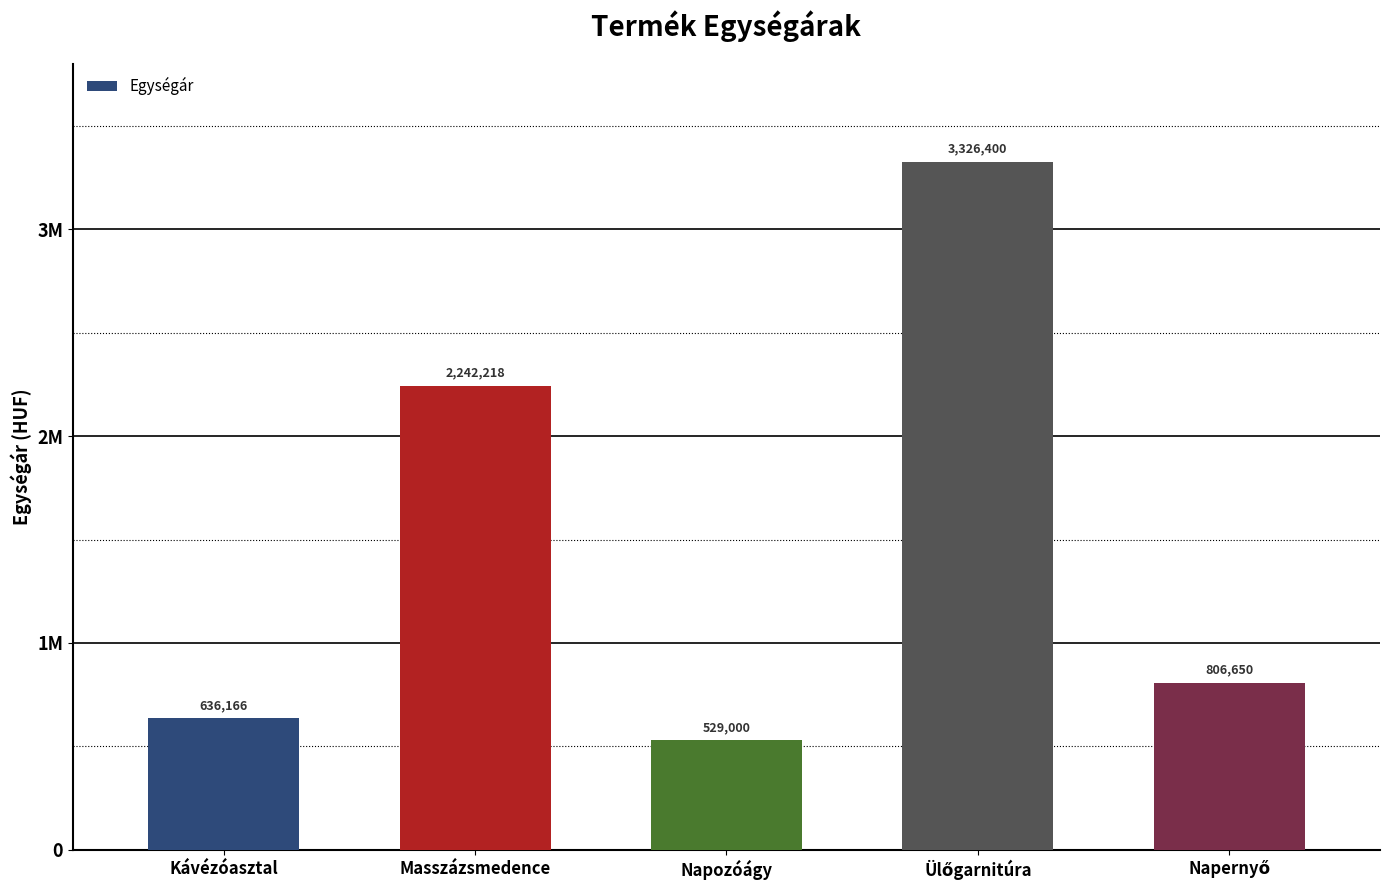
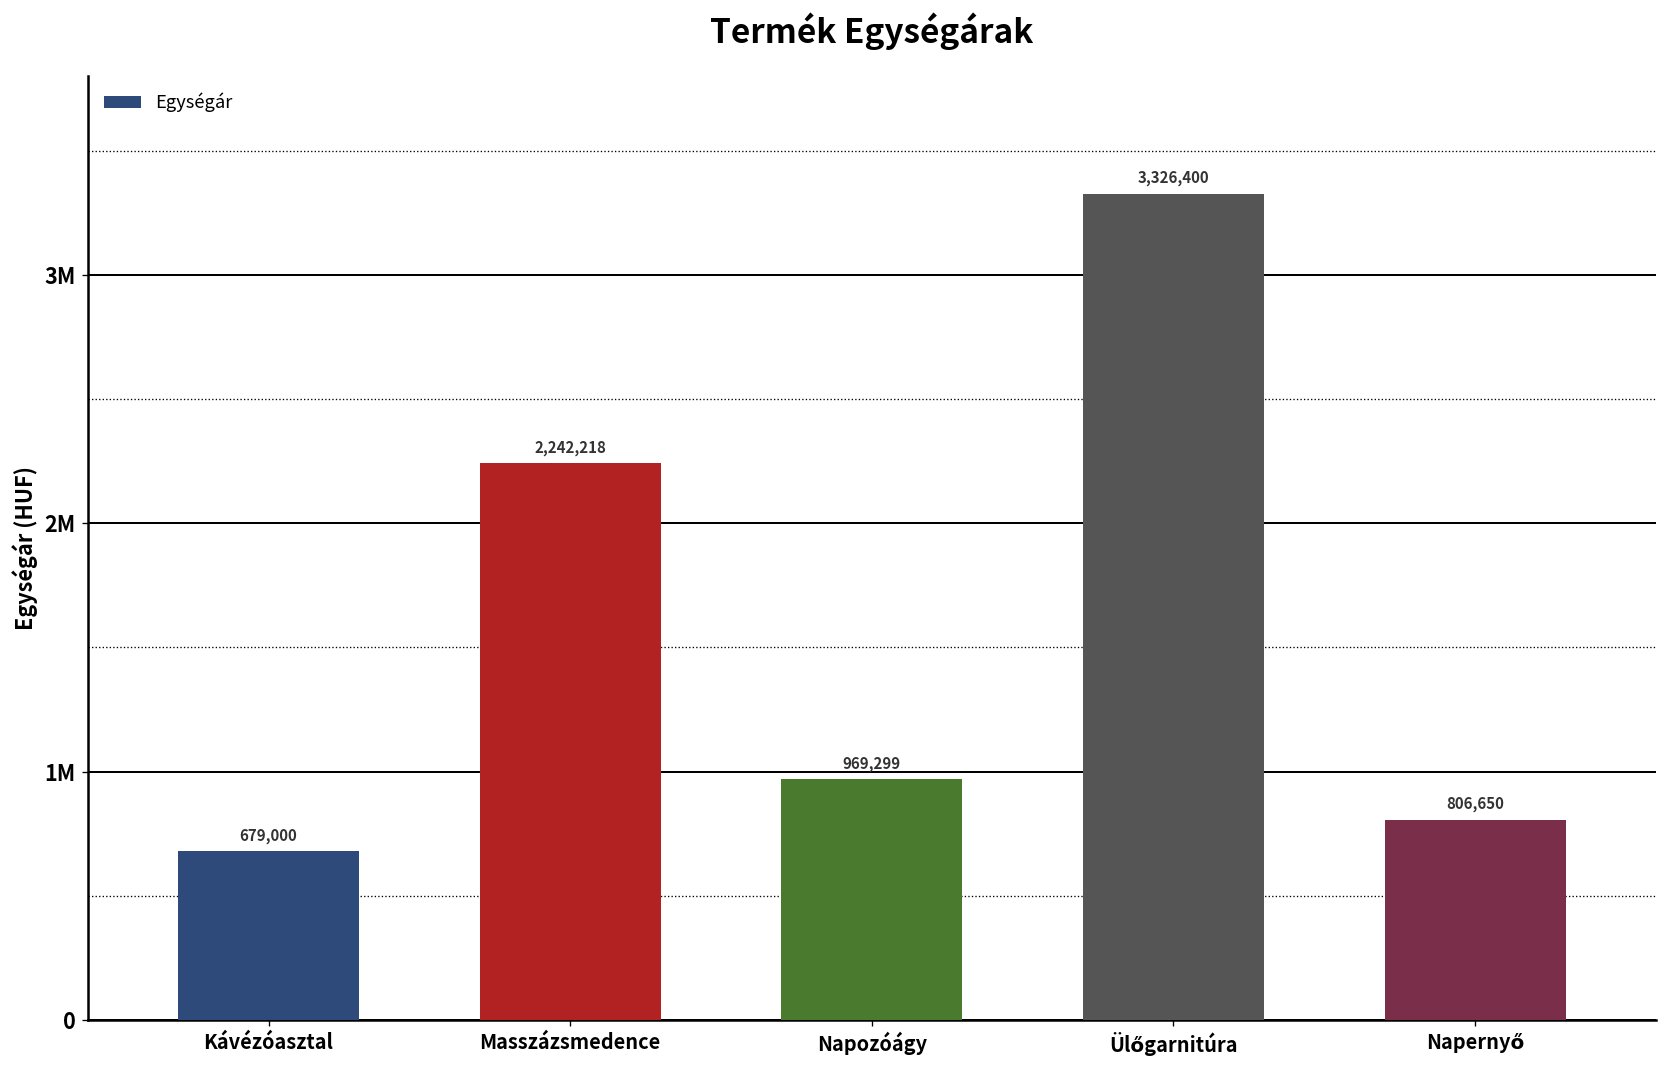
Kávézóasztal: 636,166 -> 679,000
Napozóágy: 529,000 -> 969,299
